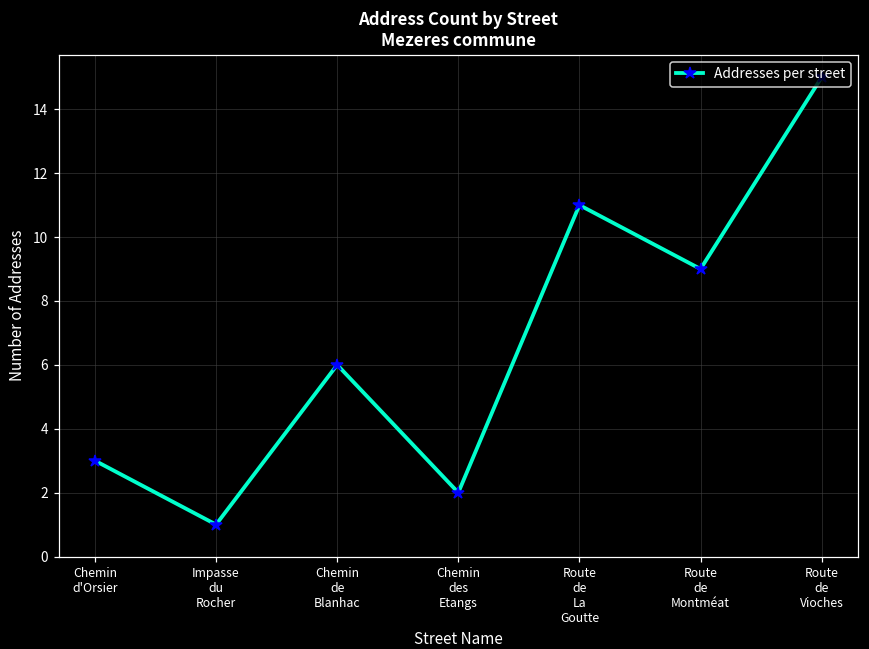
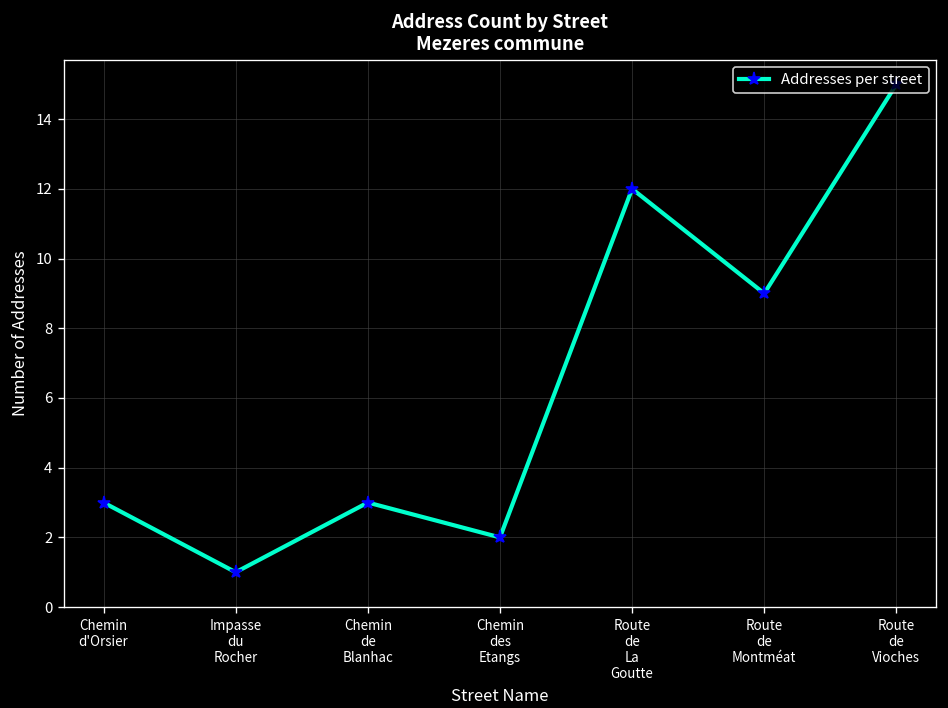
Chemin de Blanhac: 6 -> 3
Route de La Goutte: 11 -> 12
